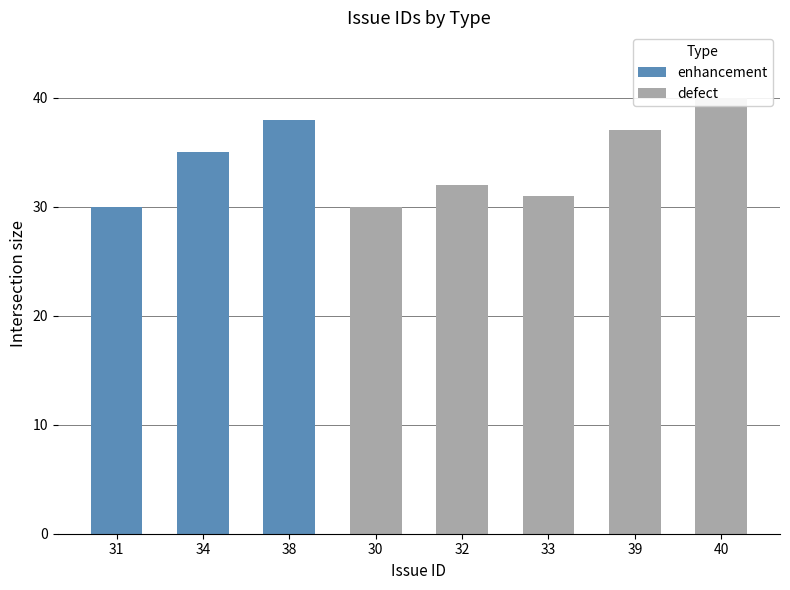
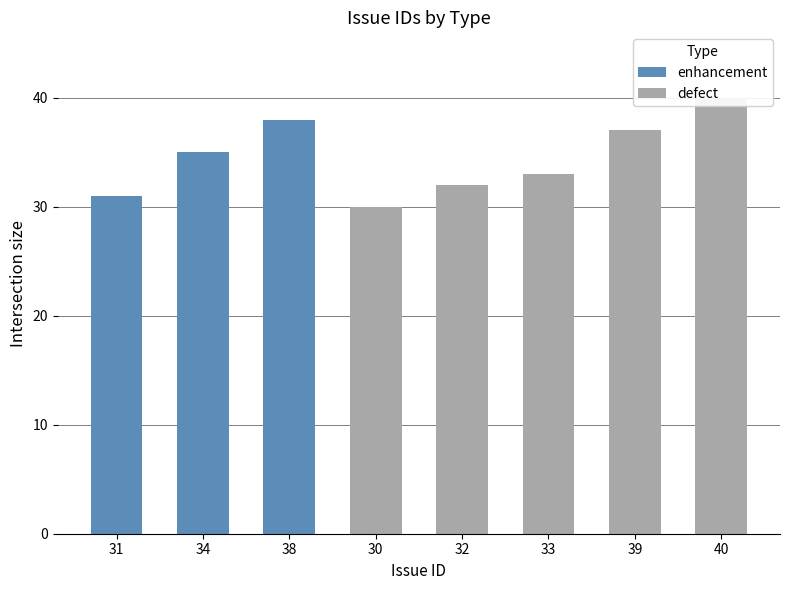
enhancement, 31: 30 -> 31
defect, 33: 31 -> 33
